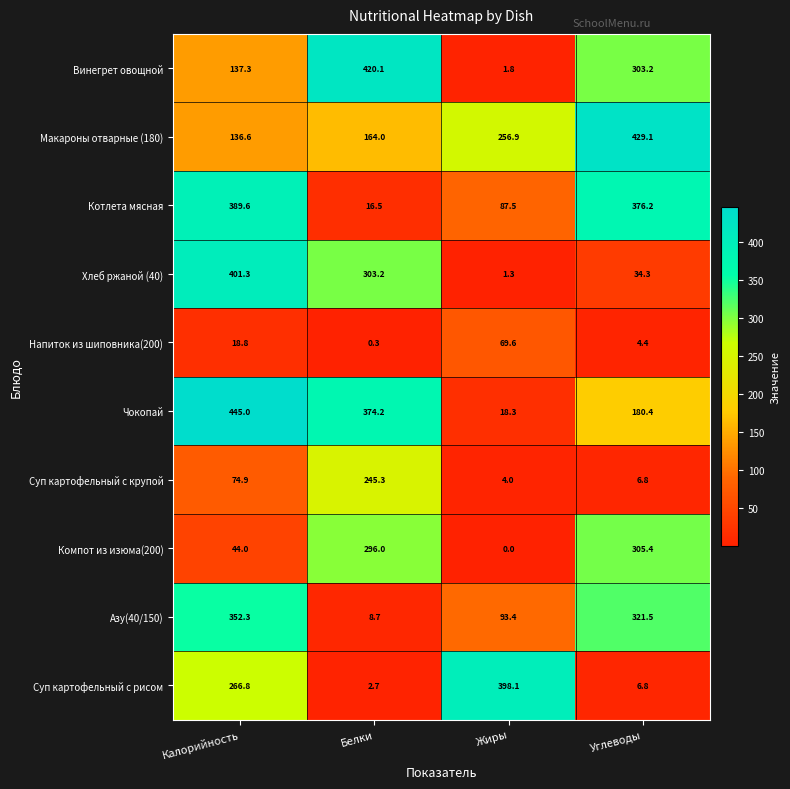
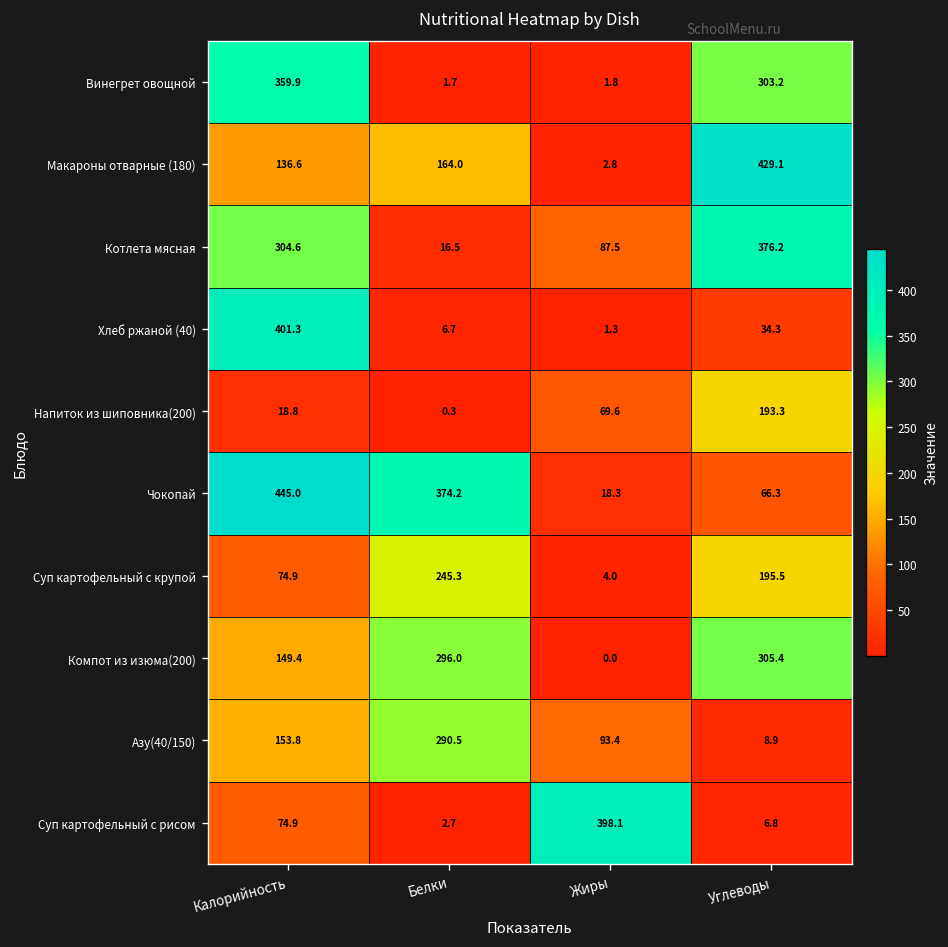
Винегрет овощной, Калорийность: 137.3 -> 359.9
Винегрет овощной, Белки: 420.1 -> 1.7
Макароны отварные (180), Жиры: 256.9 -> 2.8
Котлета мясная, Калорийность: 389.6 -> 304.6
Хлеб ржаной (40), Белки: 303.2 -> 6.7
Напиток из шиповника(200), Углеводы: 4.4 -> 193.3
Чокопай, Углеводы: 180.4 -> 66.3
Суп картофельный с крупой, Углеводы: 6.8 -> 195.5
Компот из изюма(200), Калорийность: 44.0 -> 149.4
Азу(40/150), Калорийность: 352.3 -> 153.8
Азу(40/150), Белки: 8.7 -> 290.5
Азу(40/150), Углеводы: 321.5 -> 8.9
Суп картофельный с рисом, Калорийность: 266.8 -> 74.9
